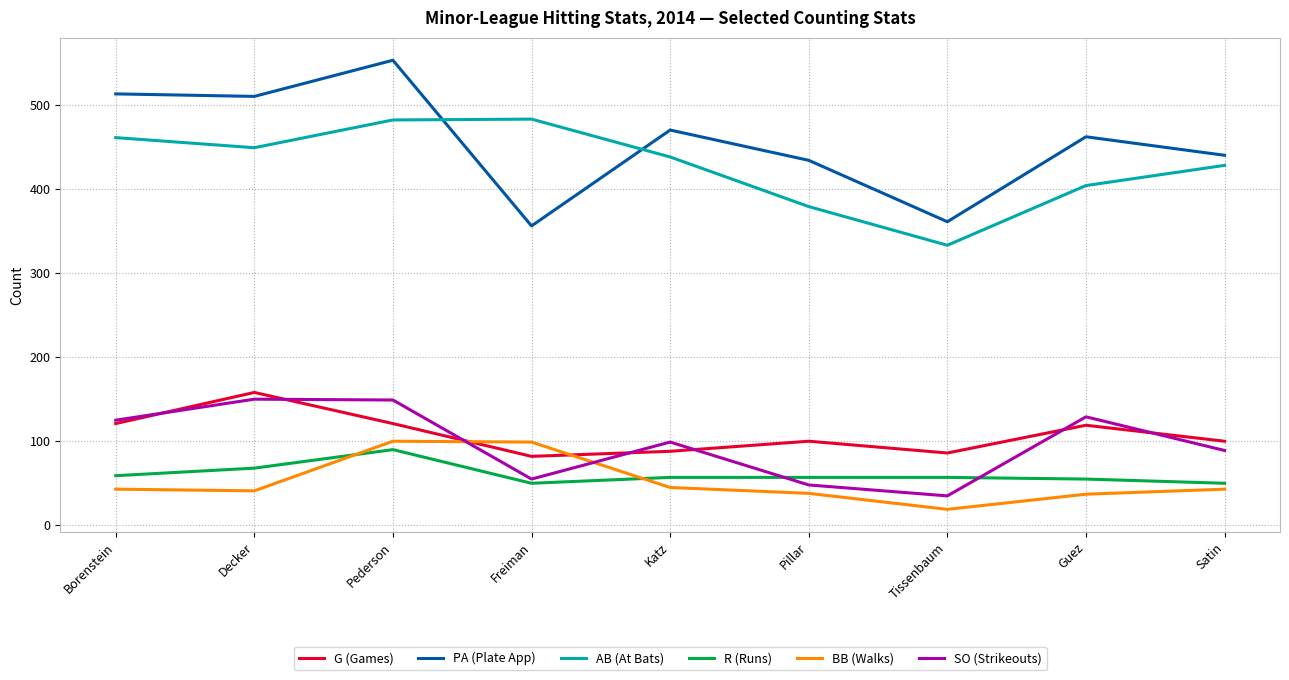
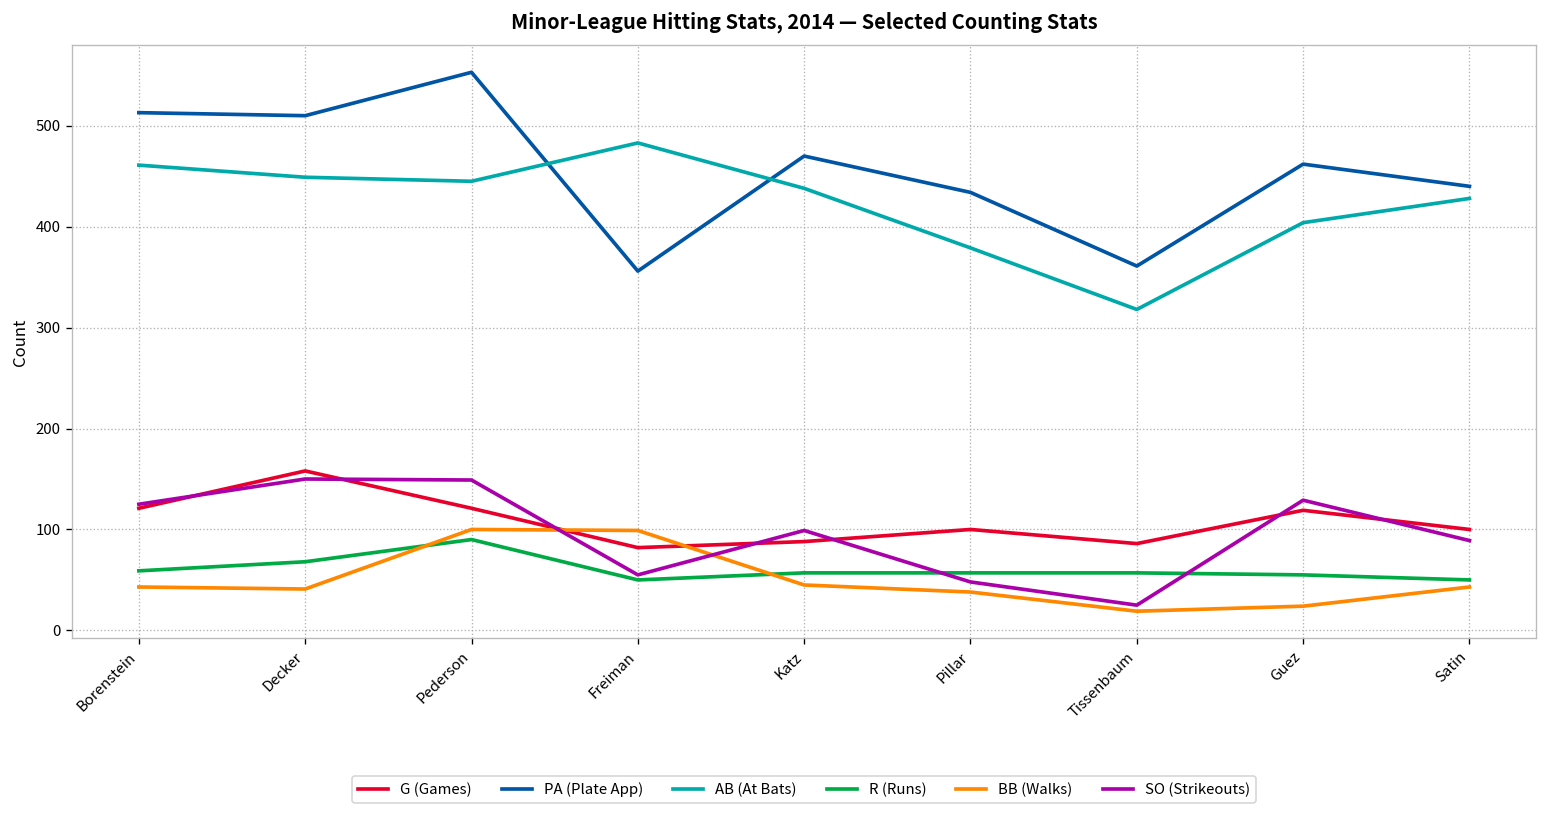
AB (At Bats), Pederson: 480 -> 450
AB (At Bats), Tissenbaum: 330 -> 320
SO (Strikeouts), Tissenbaum: 40 -> 30
BB (Walks), Guez: 40 -> 20
